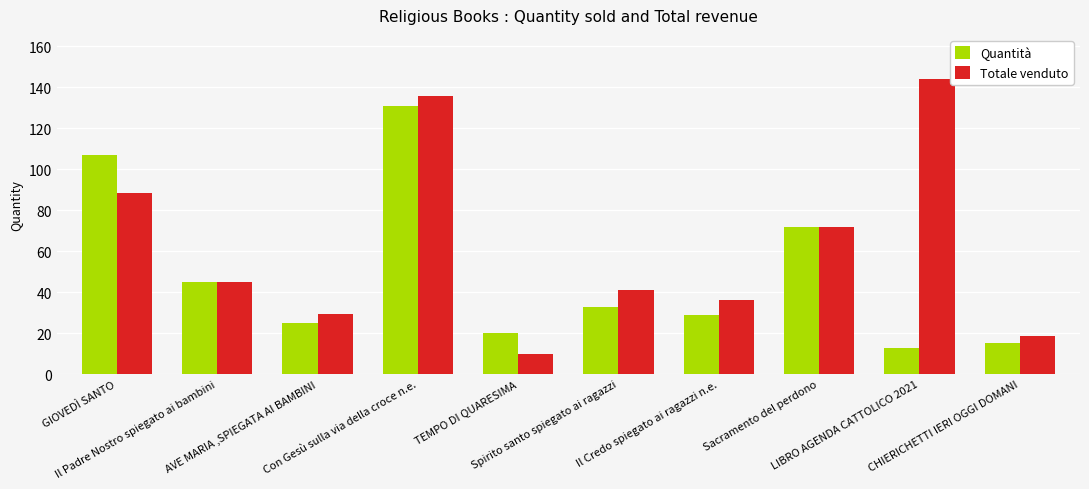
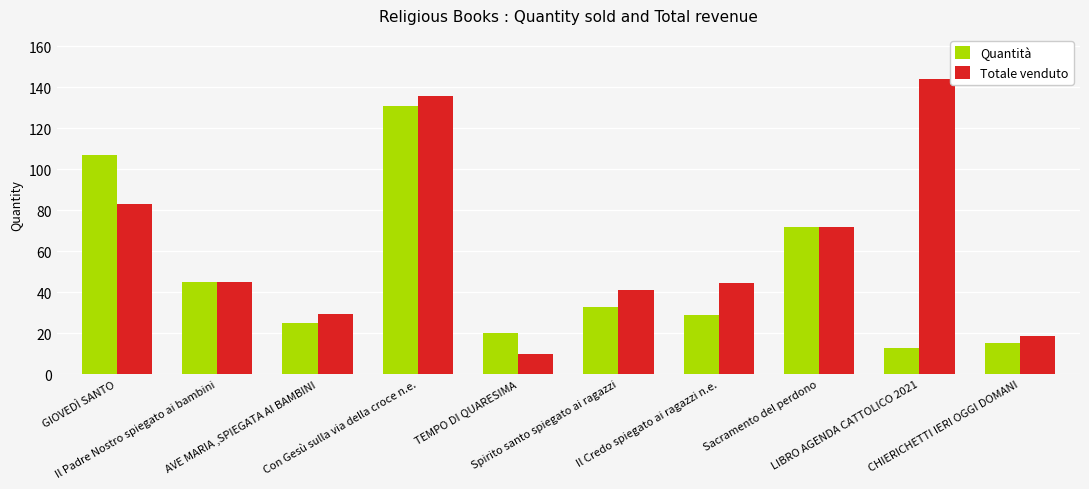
Totale venduto, GIOVEDÌ SANTO: 89 -> 83
Totale venduto, Il Credo spiegato ai ragazzi n.e.: 36 -> 44
